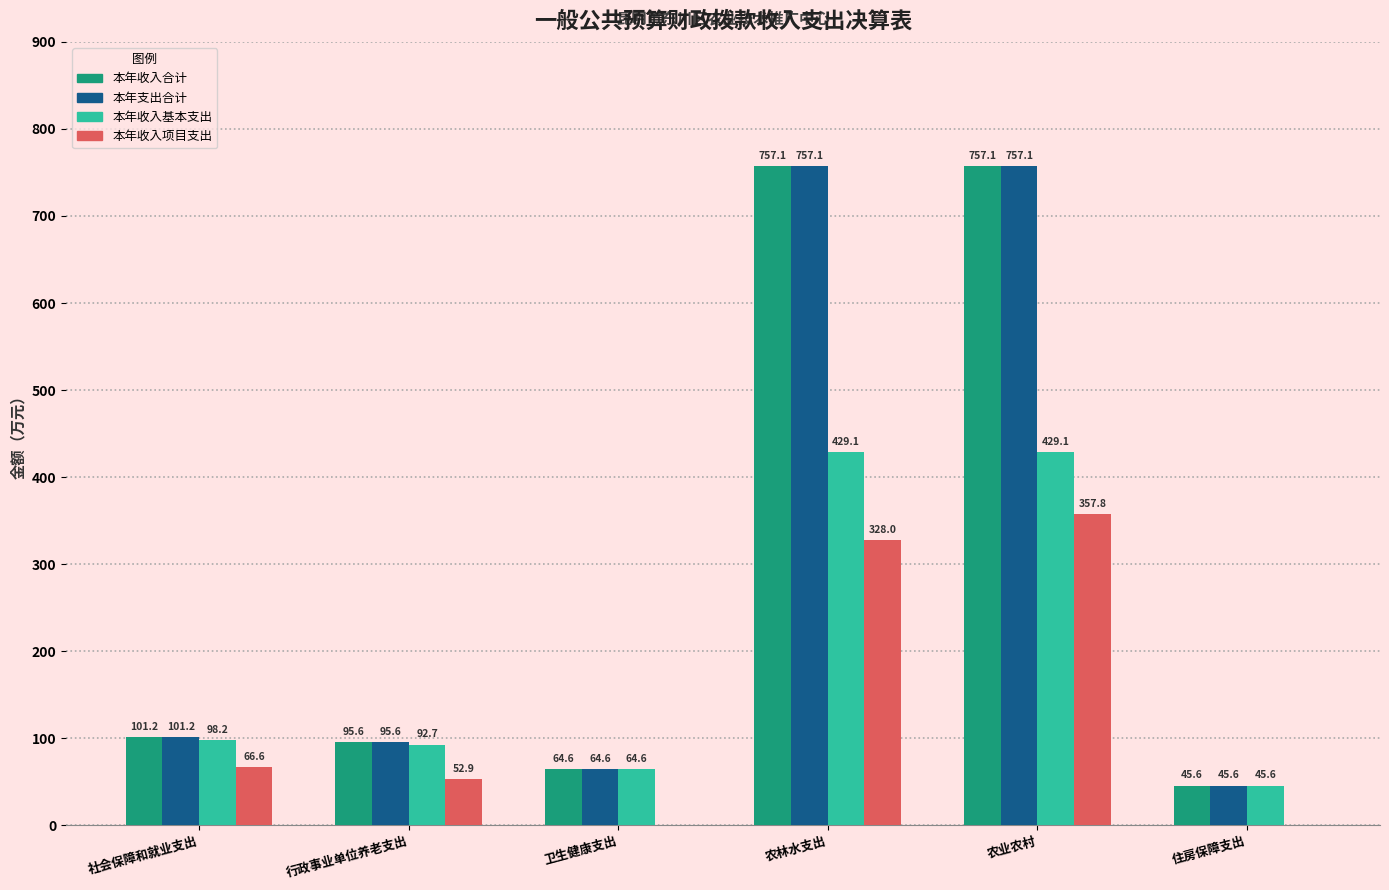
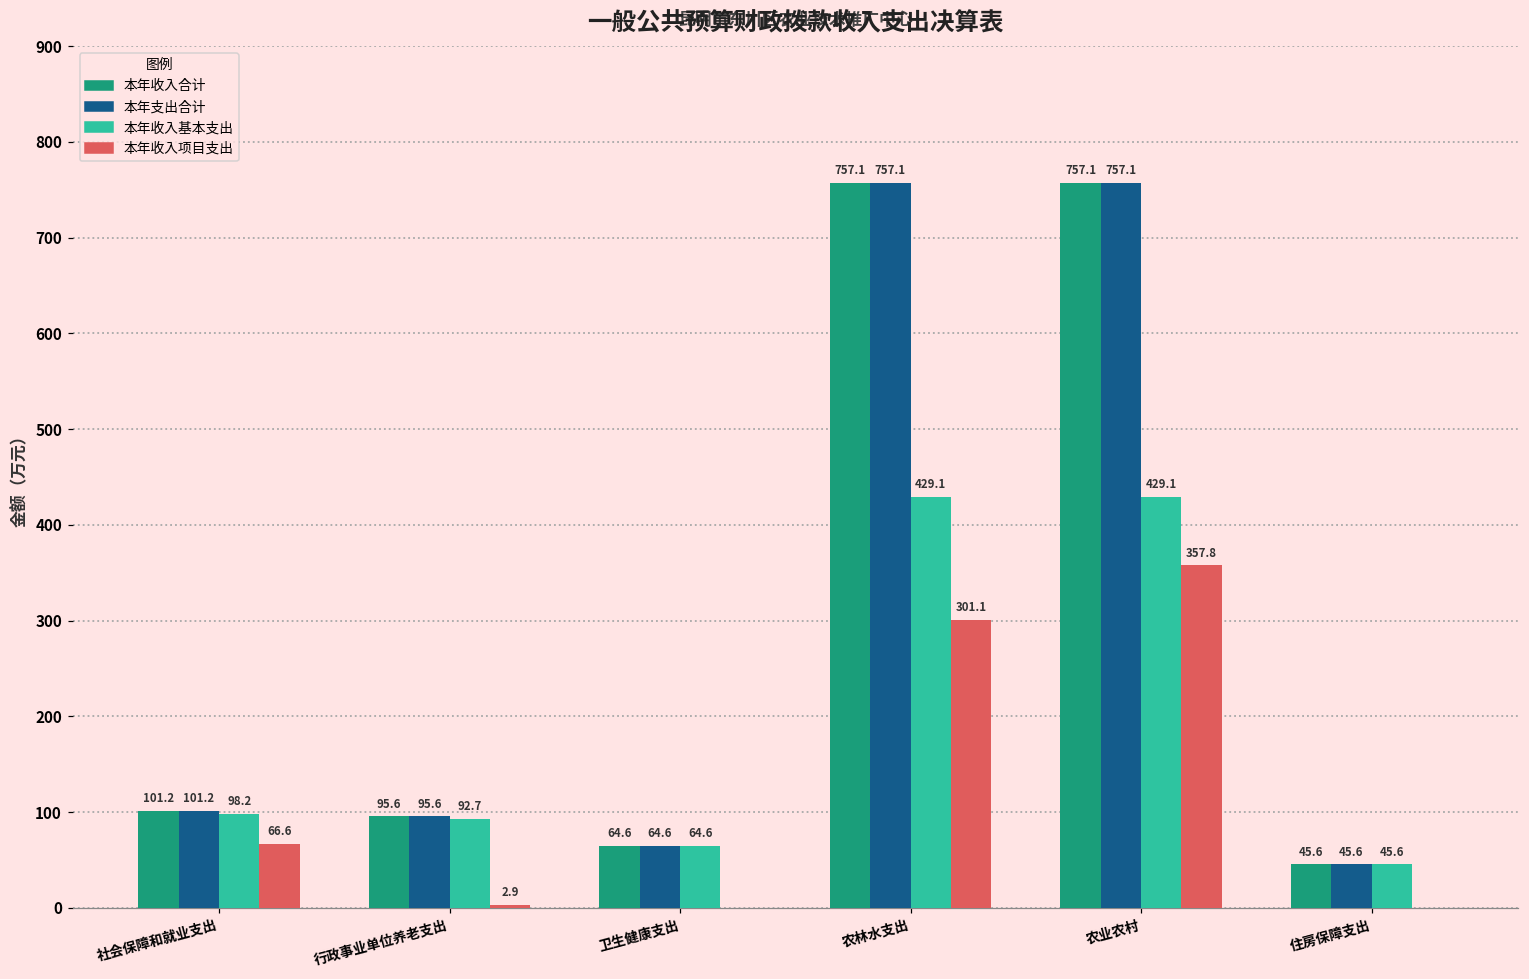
本年收入项目支出, 行政事业单位养老支出: 52.9 -> 2.9
本年收入项目支出, 农林水支出: 328.0 -> 301.1
